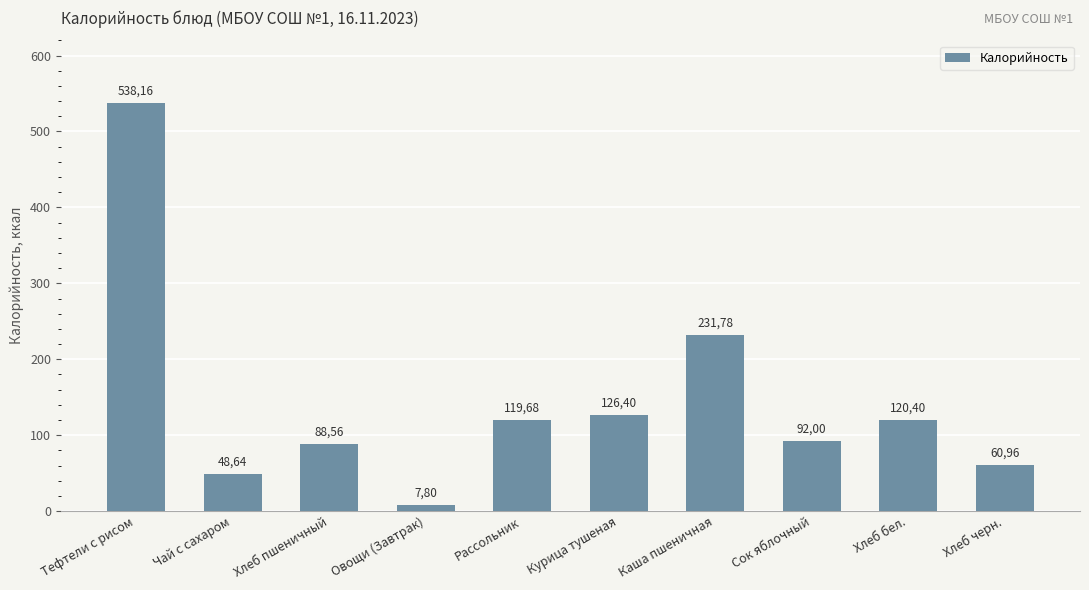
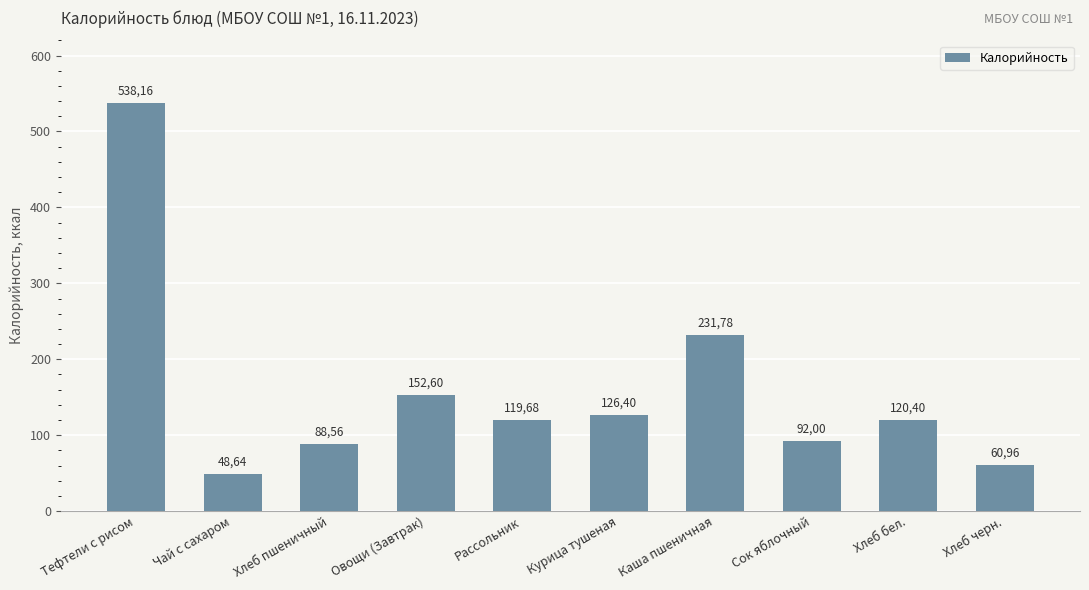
Овощи (Завтрак): 7,80 -> 152,60
